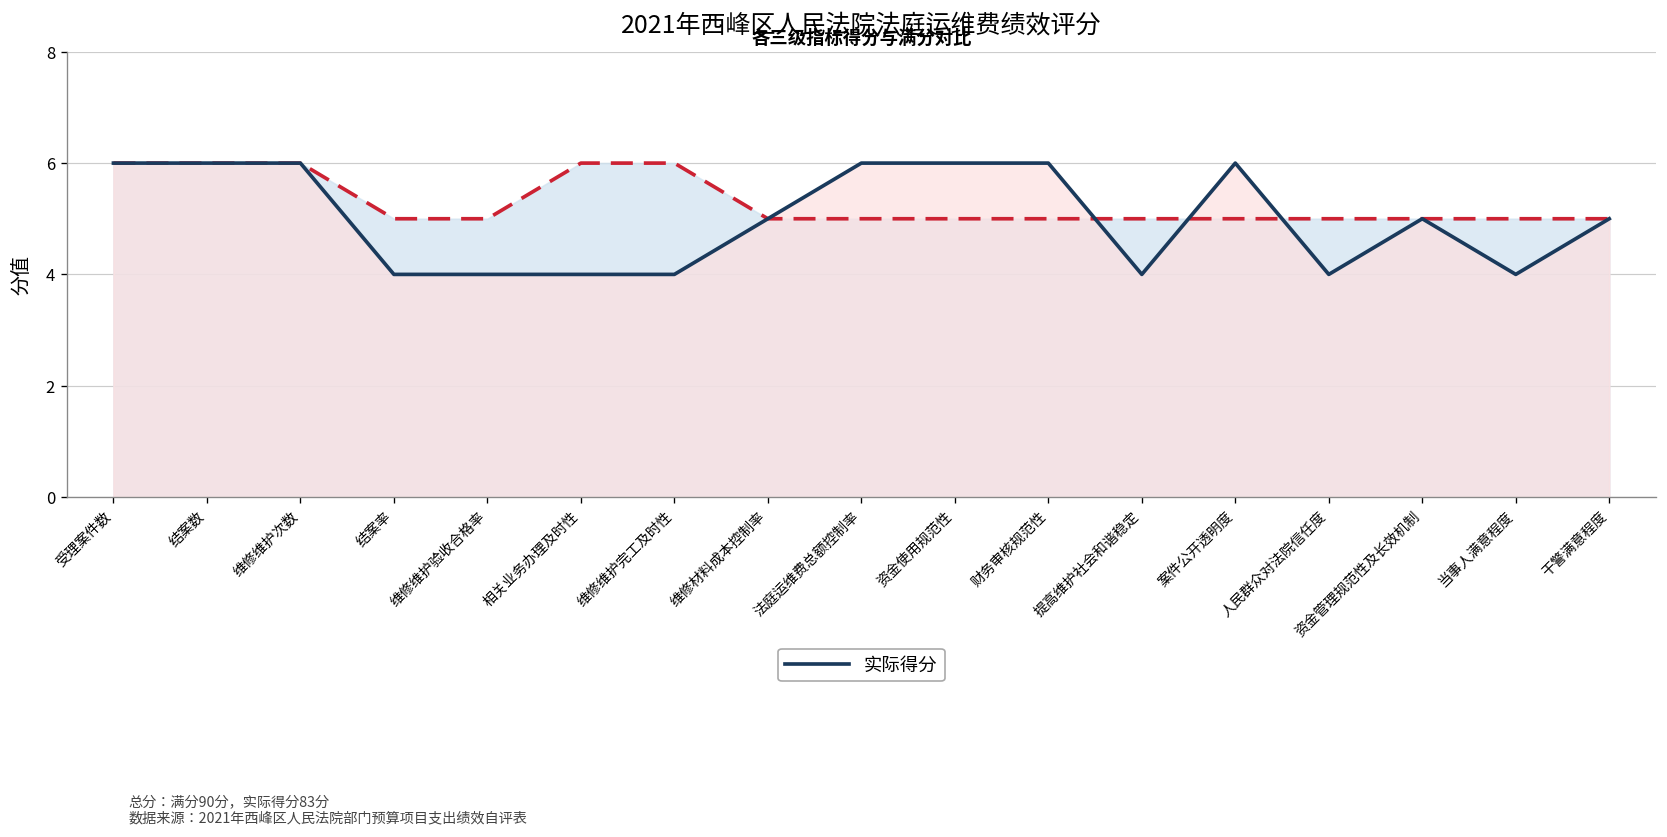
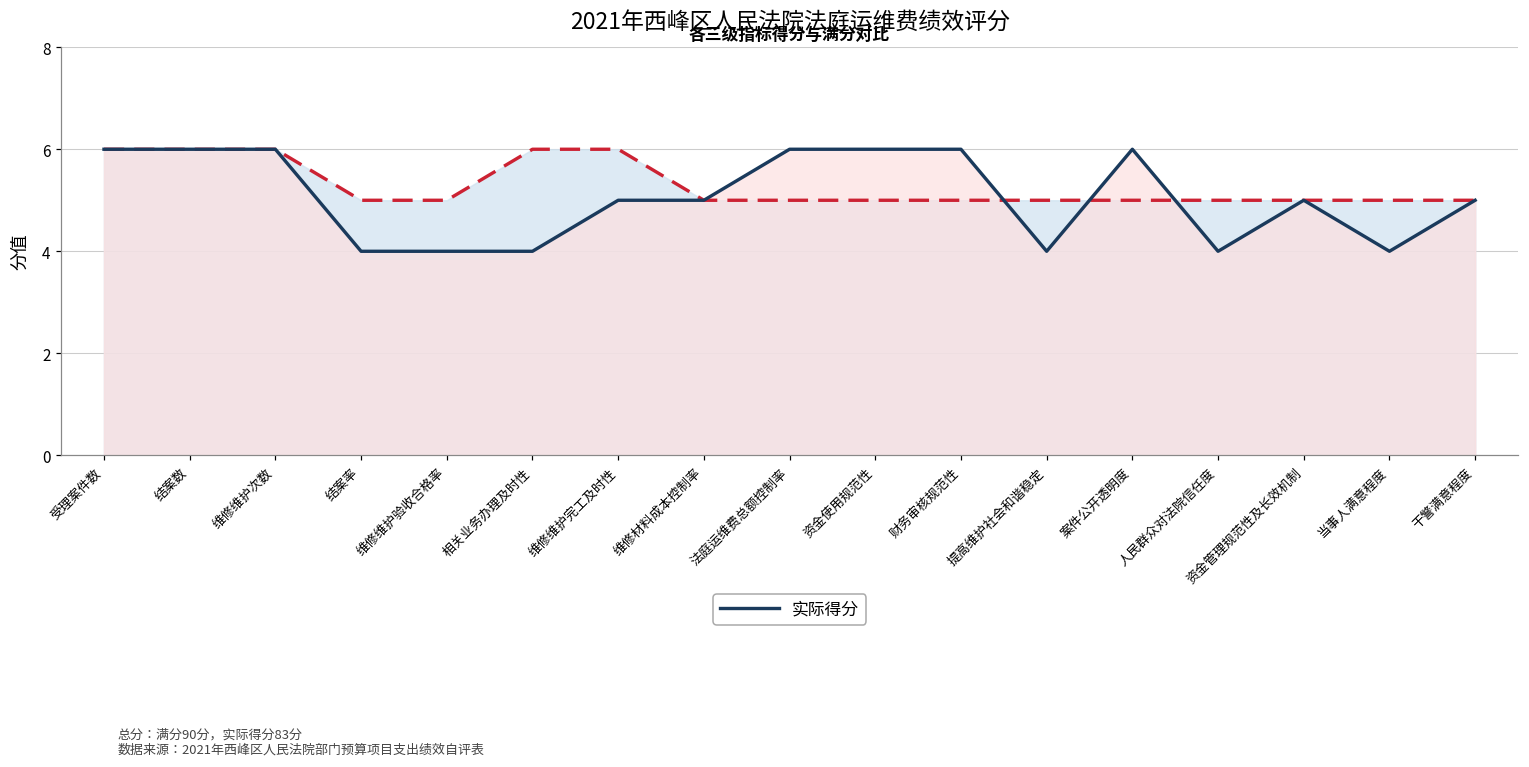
实际得分, 维修维护完工及时性: 4 -> 5
